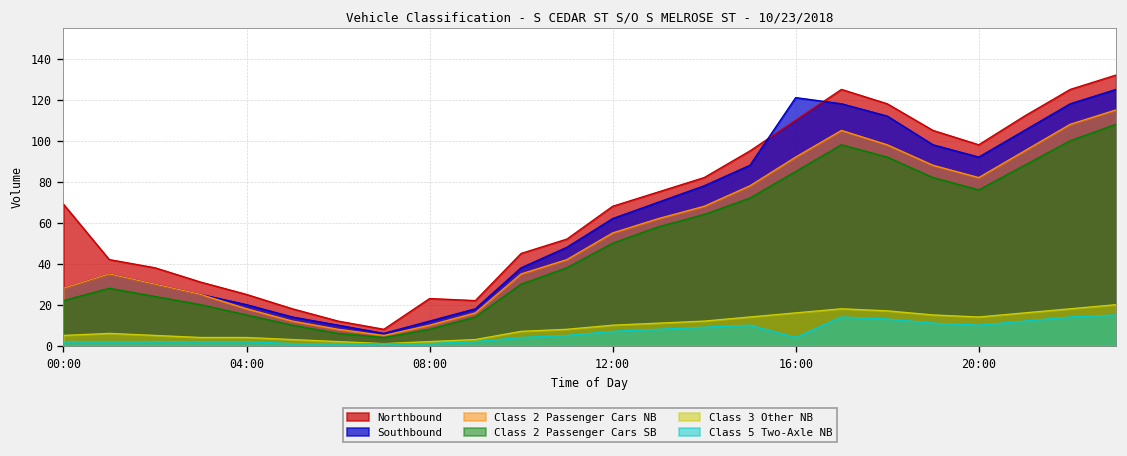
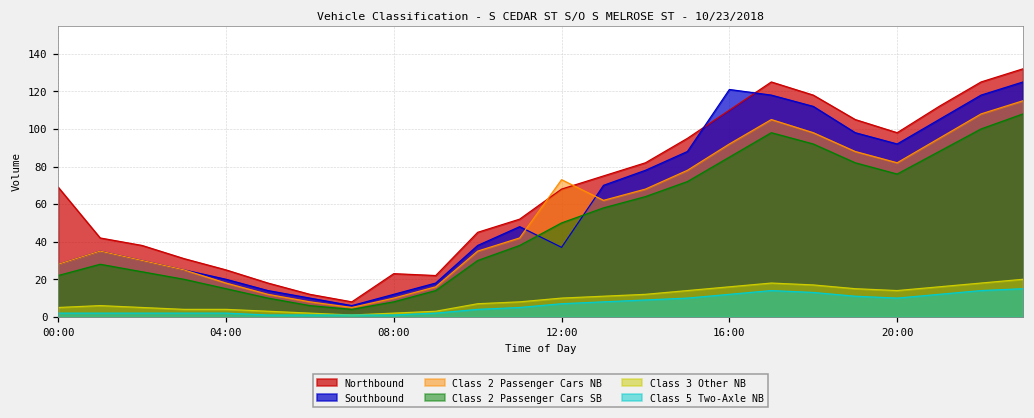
Southbound, 12:00: 62 -> 37
Class 2 Passenger Cars NB, 12:00: 55 -> 73
Class 5 Two-Axle NB, 16:00: 4 -> 12
